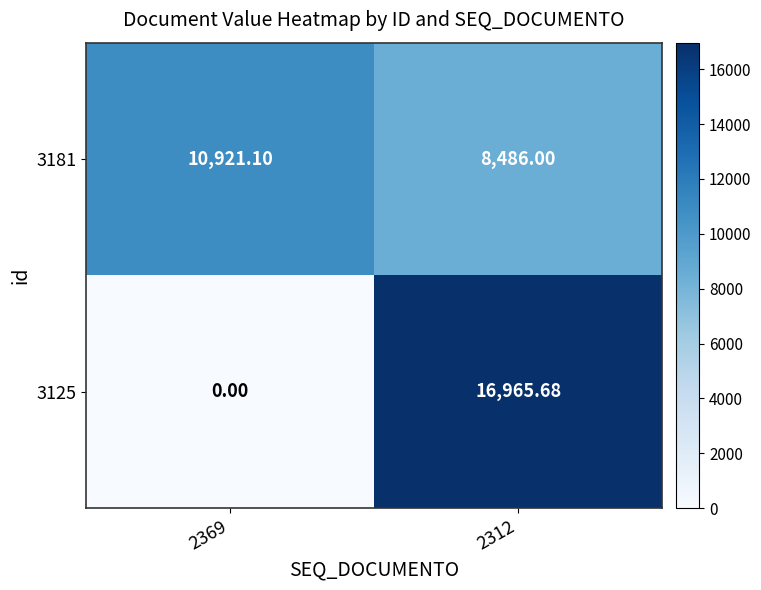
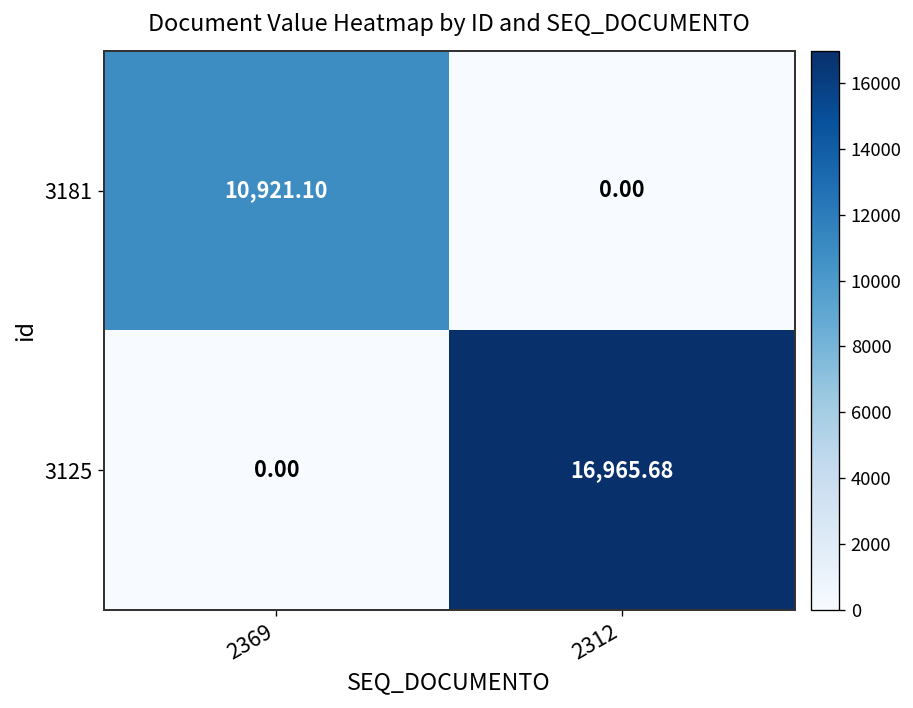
3181, 2312: 8,486.00 -> 0.00
